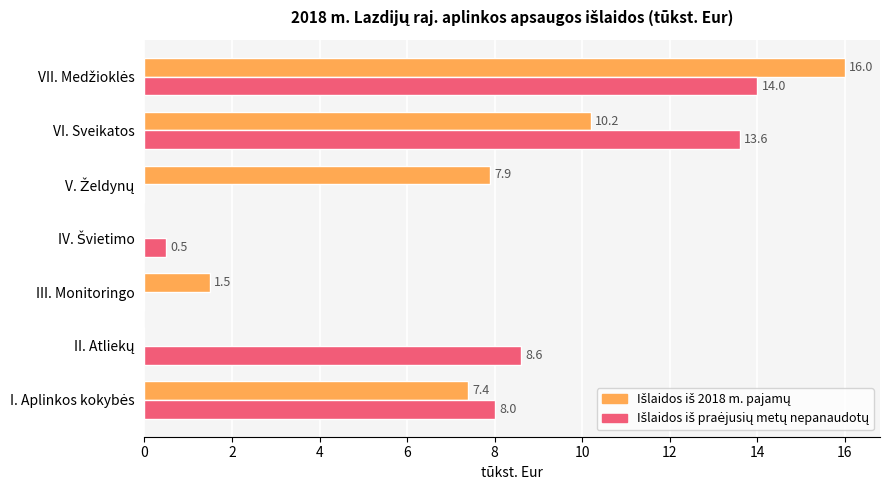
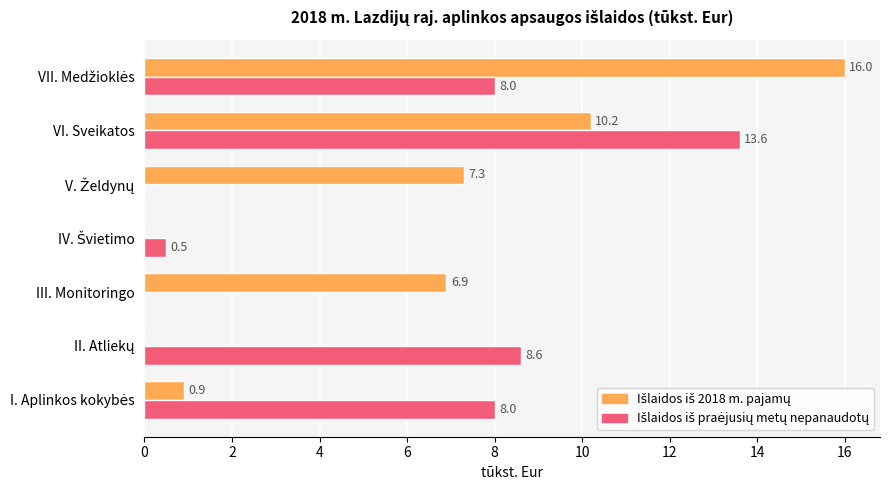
Išlaidos iš praėjusių metų nepanaudotų, VII. Medžioklės: 14.0 -> 8.0
Išlaidos iš 2018 m. pajamų, V. Želdynų: 7.9 -> 7.3
Išlaidos iš 2018 m. pajamų, III. Monitoringo: 1.5 -> 6.9
Išlaidos iš 2018 m. pajamų, I. Aplinkos kokybės: 7.4 -> 0.9
